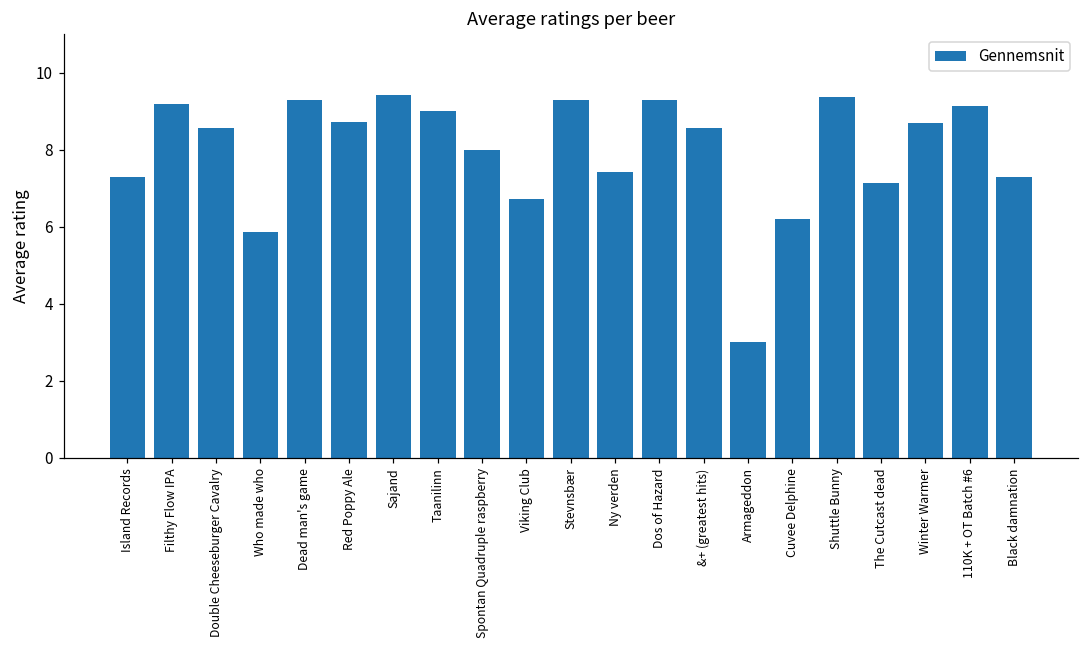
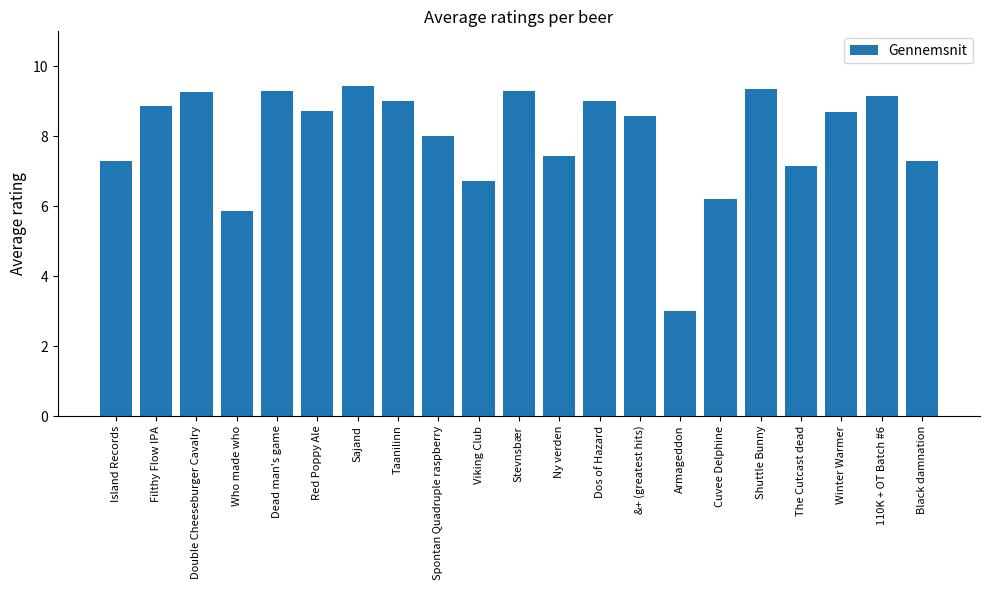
Filthy Flow IPA: 9.2 -> 8.9
Double Cheeseburger Cavalry: 8.6 -> 9.3
Dos of Hazard: 9.3 -> 9.0
